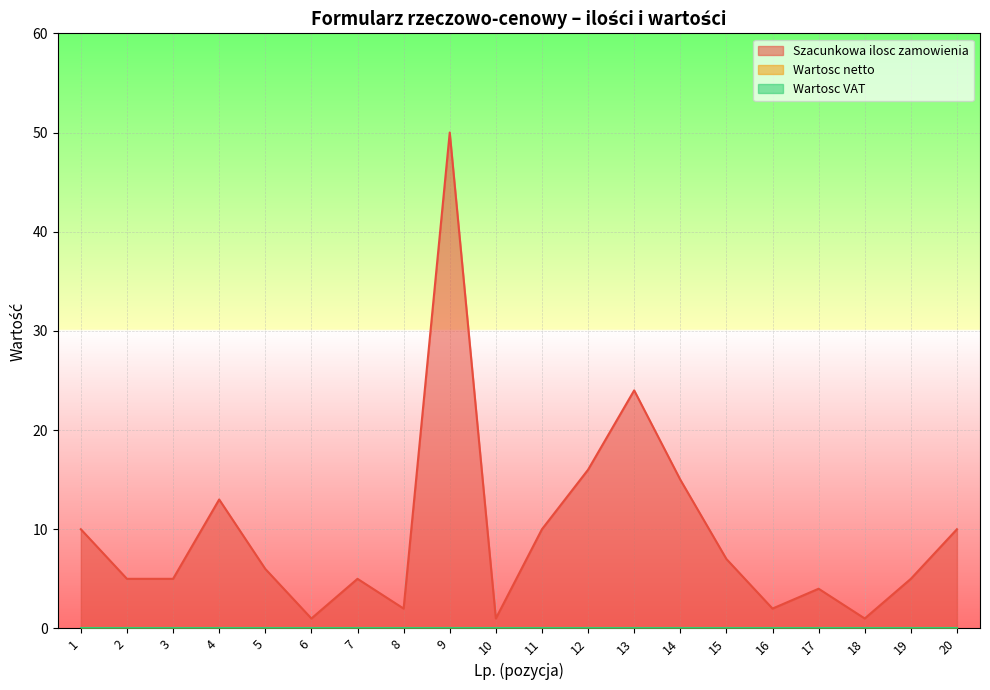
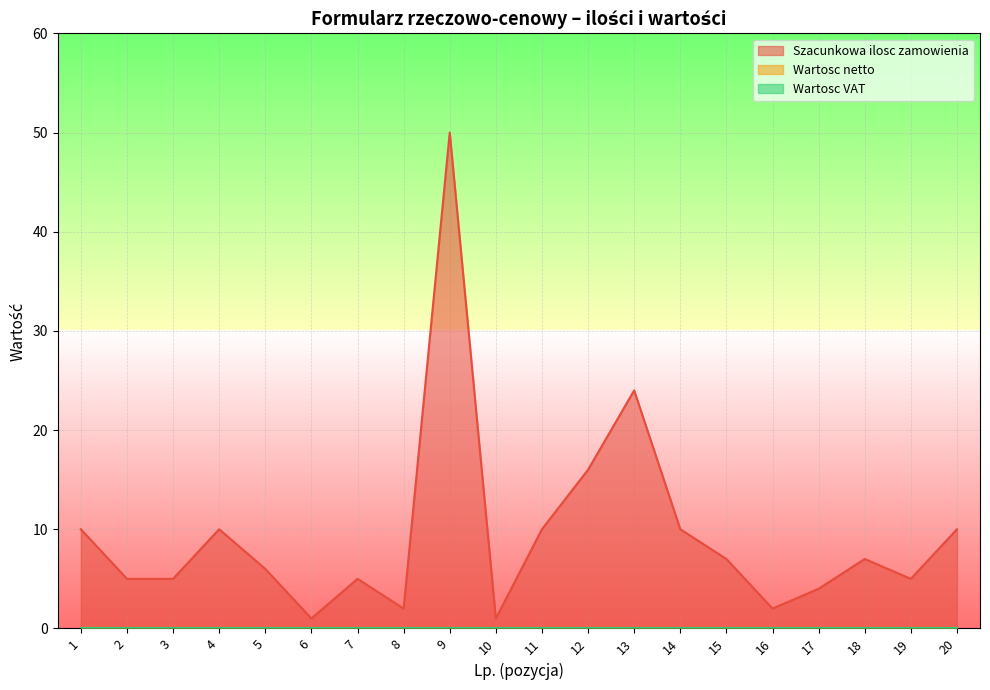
Szacunkowa ilosc zamowienia, 4: 13 -> 10
Szacunkowa ilosc zamowienia, 14: 15 -> 10
Szacunkowa ilosc zamowienia, 18: 1 -> 7
